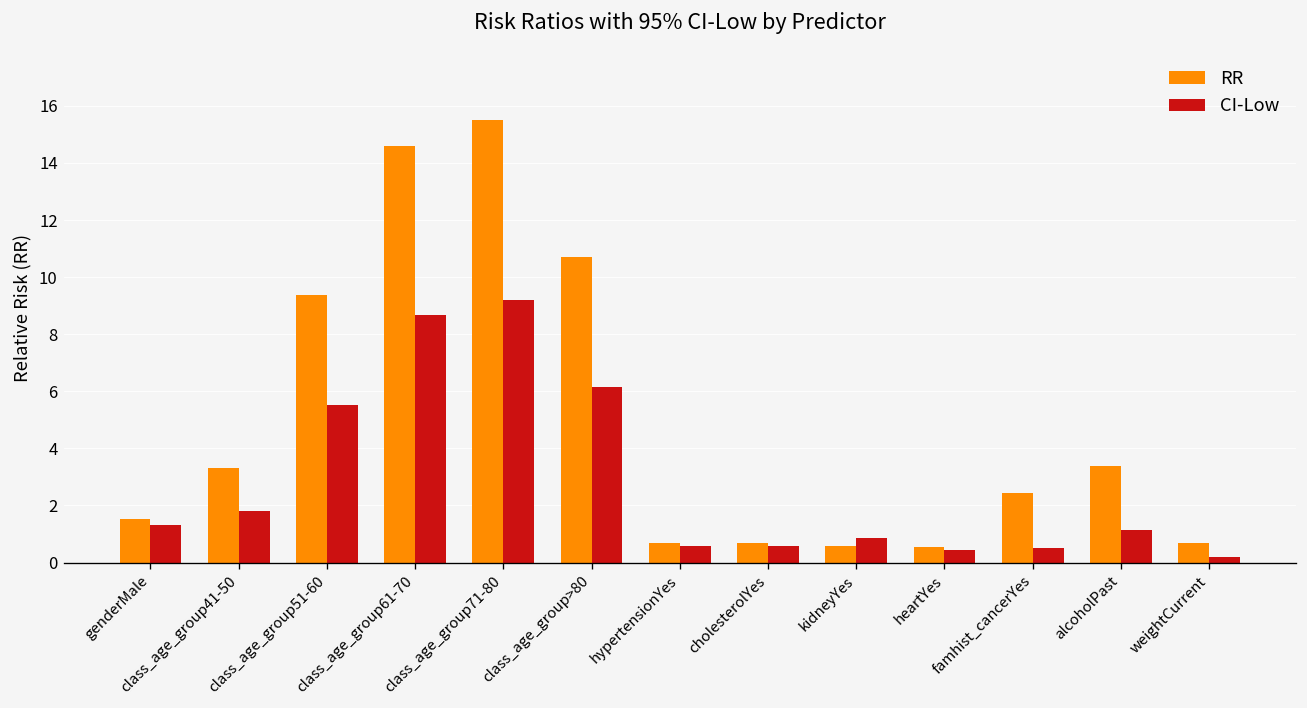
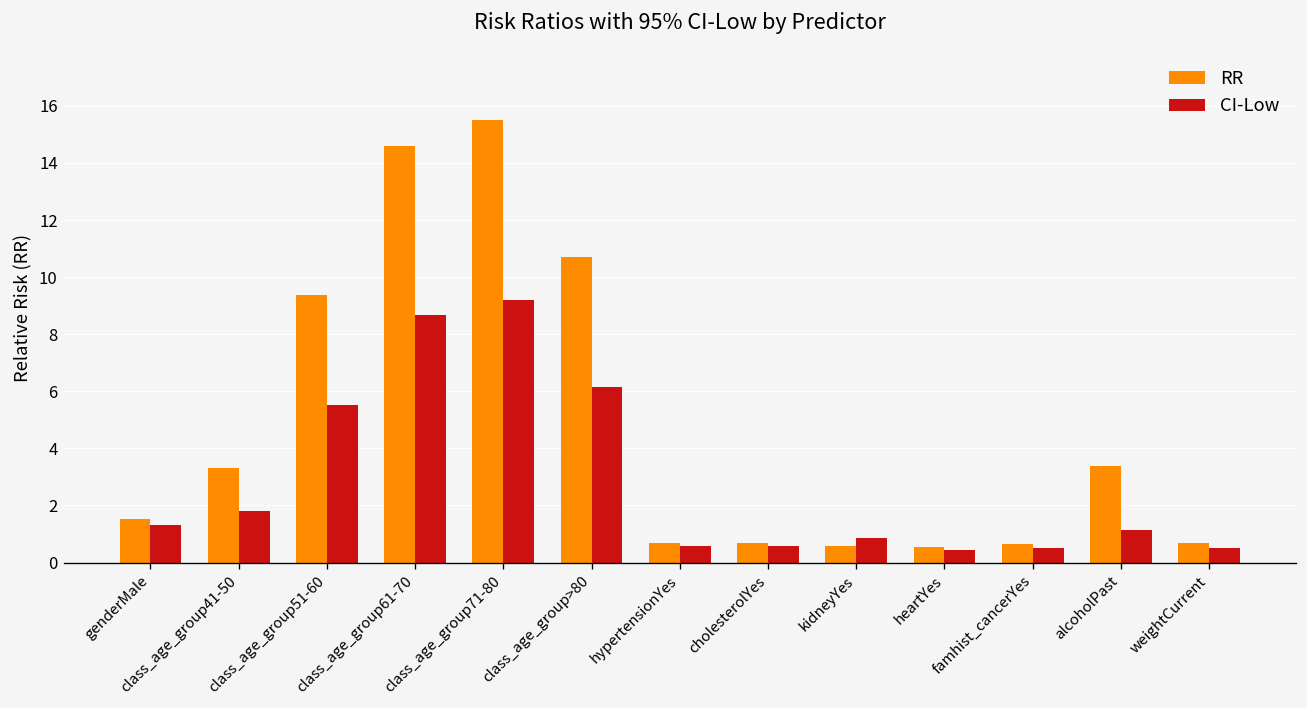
RR, famhist_cancerYes: 2.4 -> 0.6
CI-Low, weightCurrent: 0.2 -> 0.5
